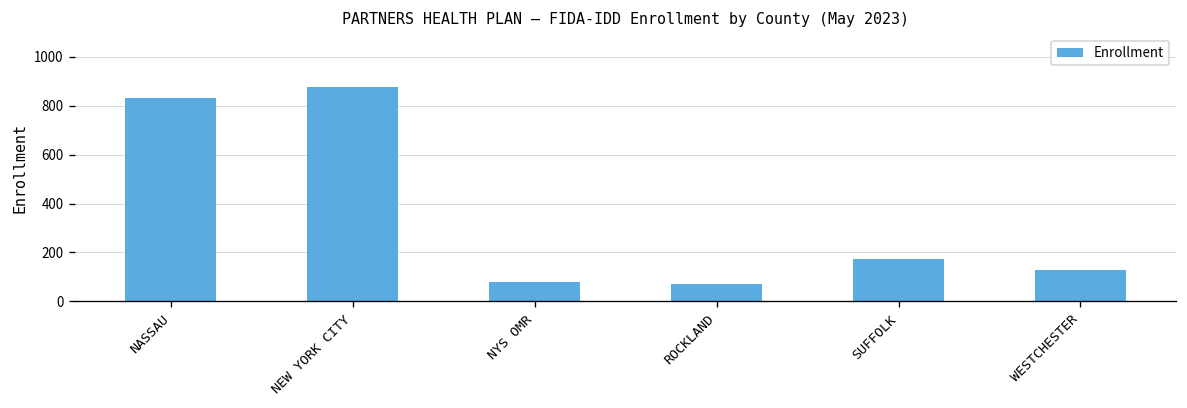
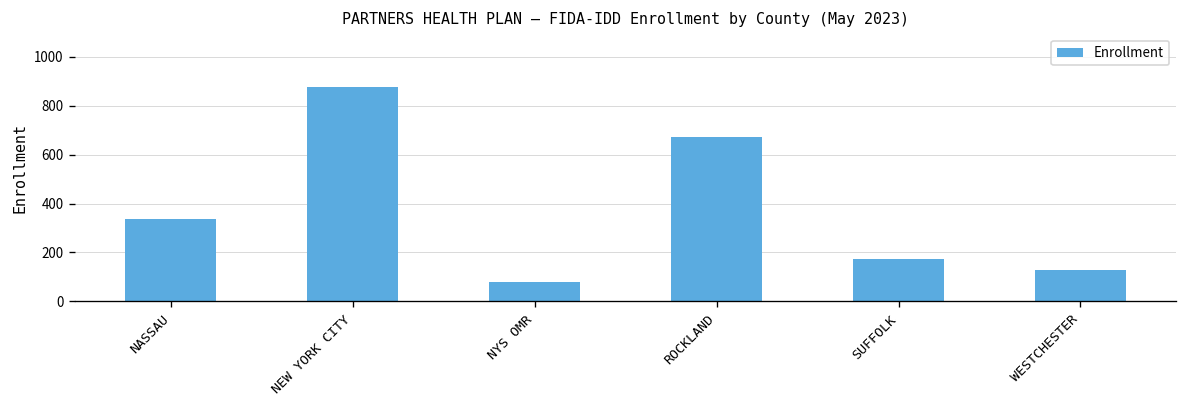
NASSAU: 830 -> 340
ROCKLAND: 70 -> 670
